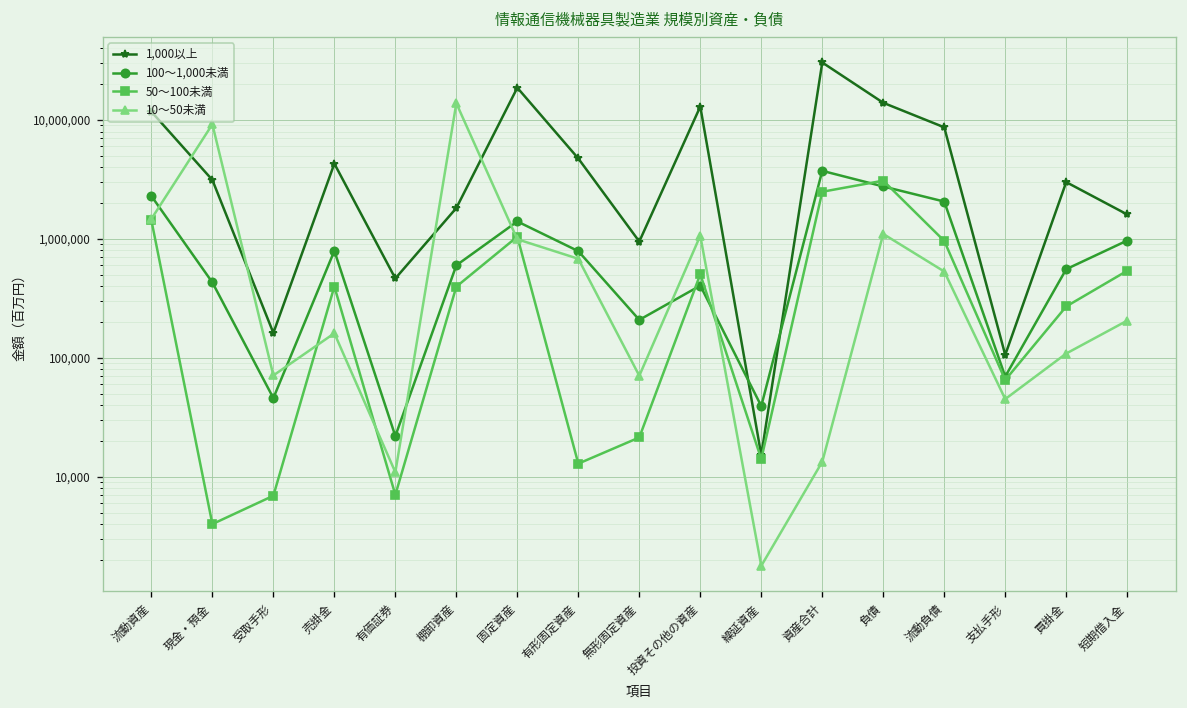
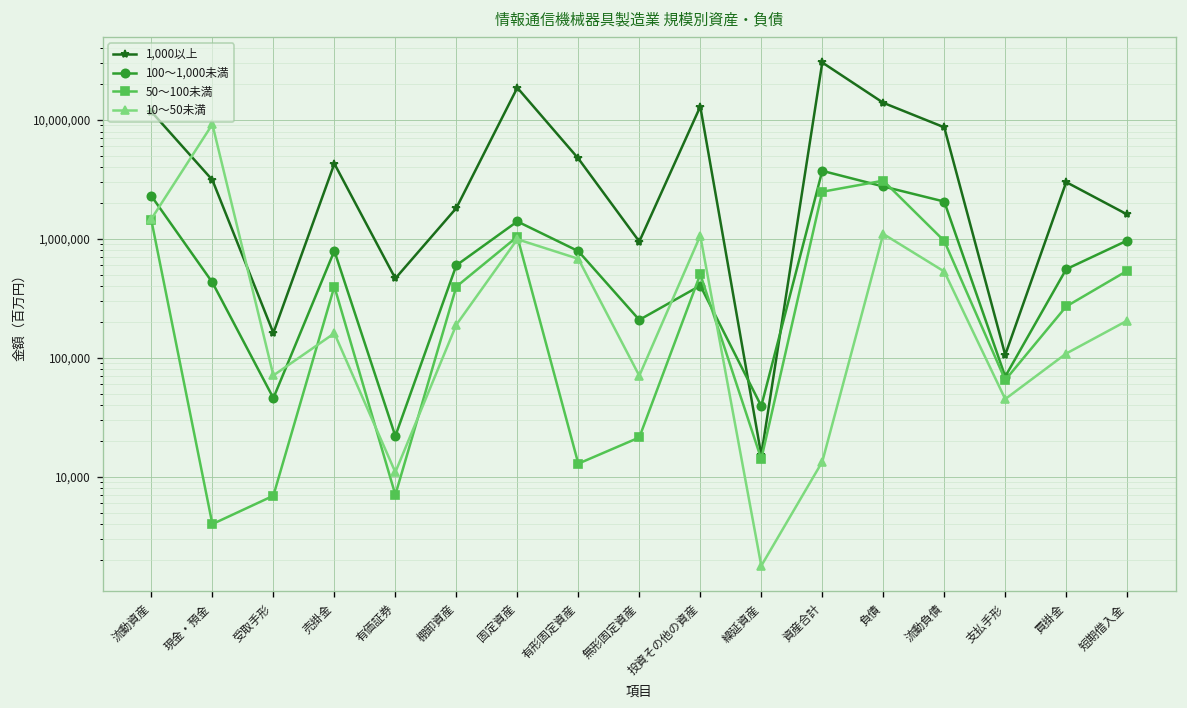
10～50未満, 棚卸資産: 14,000,000 -> 190,000
